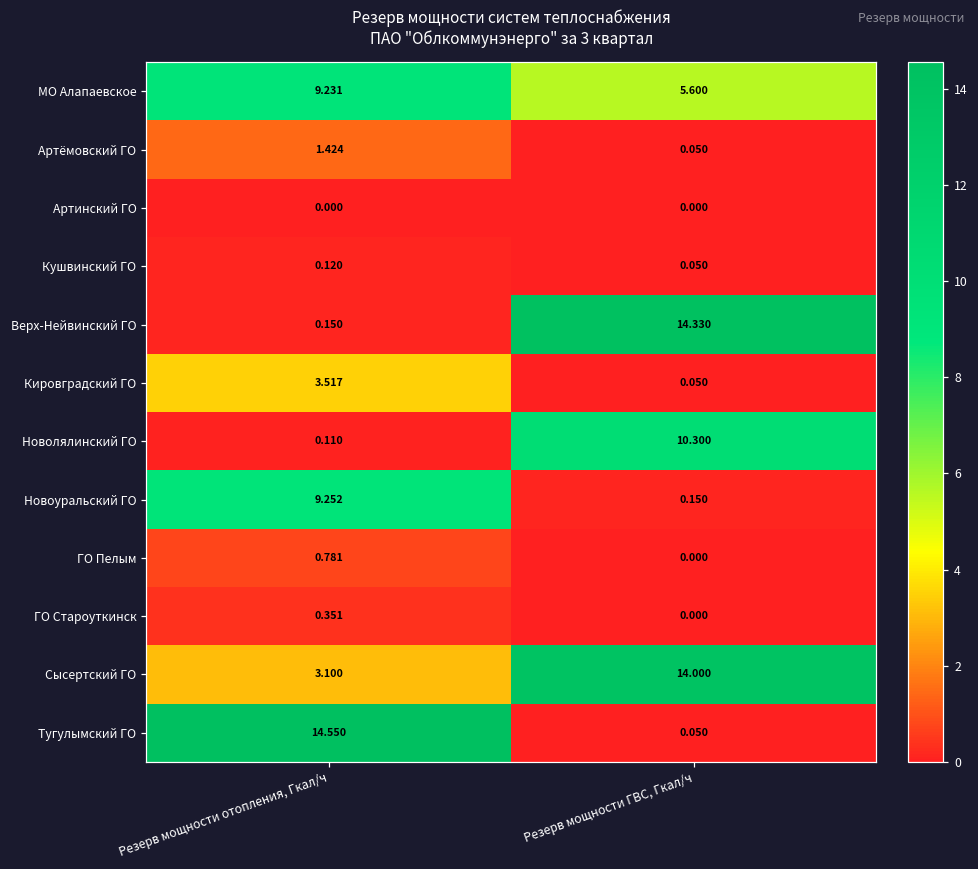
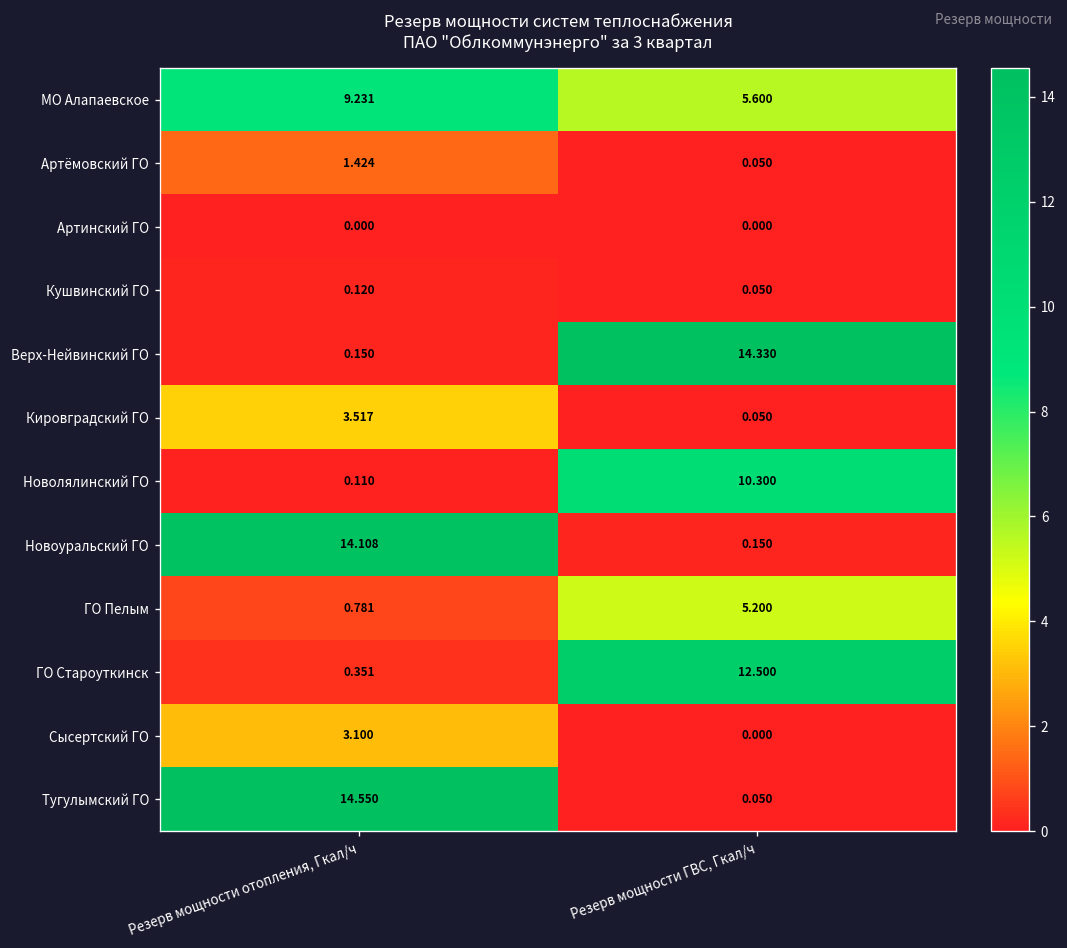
Новоуральский ГО, Резерв мощности отопления, Гкал/ч: 9.252 -> 14.108
ГО Пелым, Резерв мощности ГВС, Гкал/ч: 0.000 -> 5.200
ГО Староуткинск, Резерв мощности ГВС, Гкал/ч: 0.000 -> 12.500
Сысертский ГО, Резерв мощности ГВС, Гкал/ч: 14.000 -> 0.000
